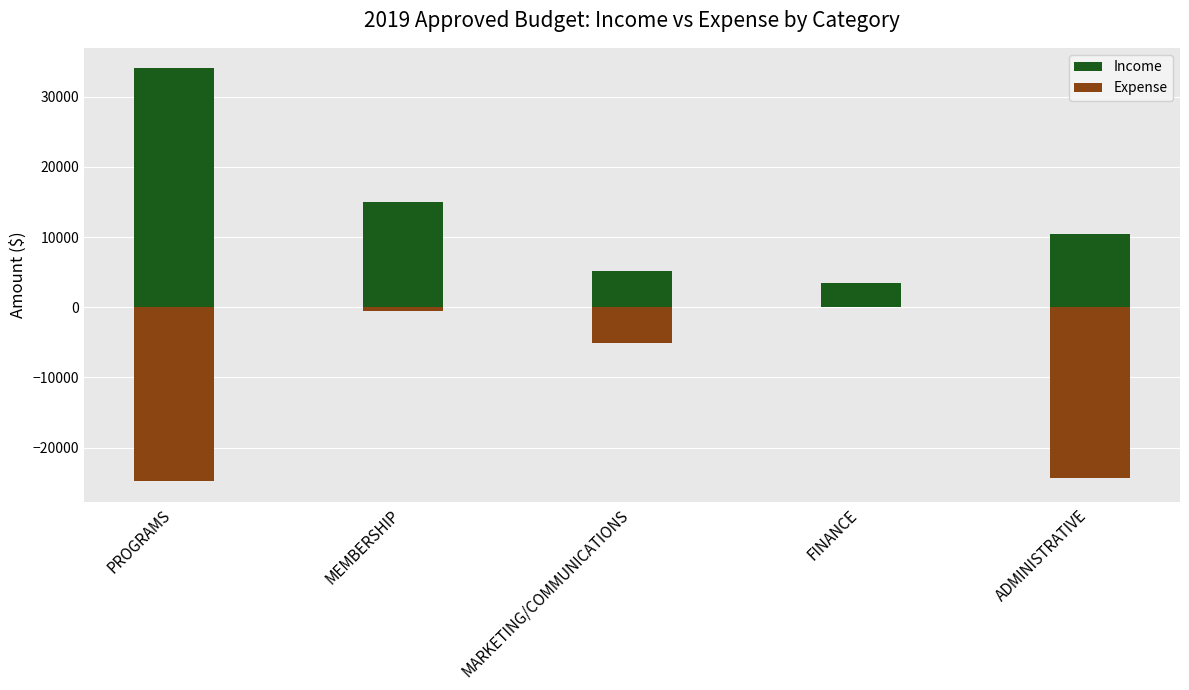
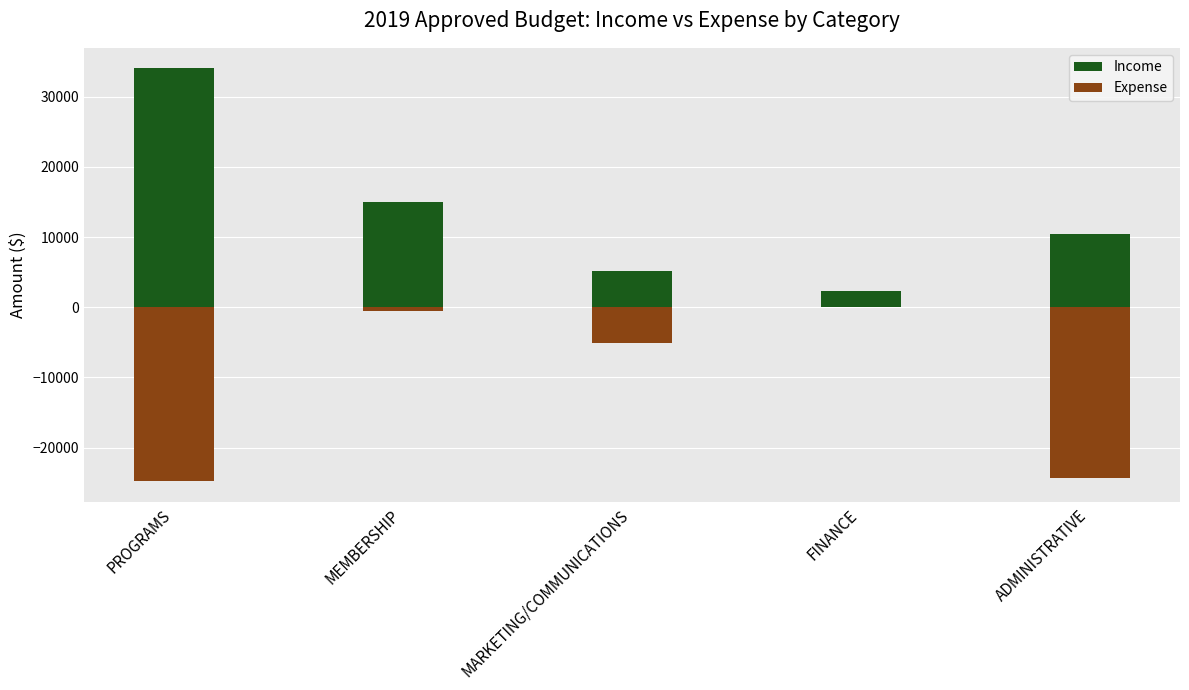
Income, FINANCE: 4000 -> 2000
